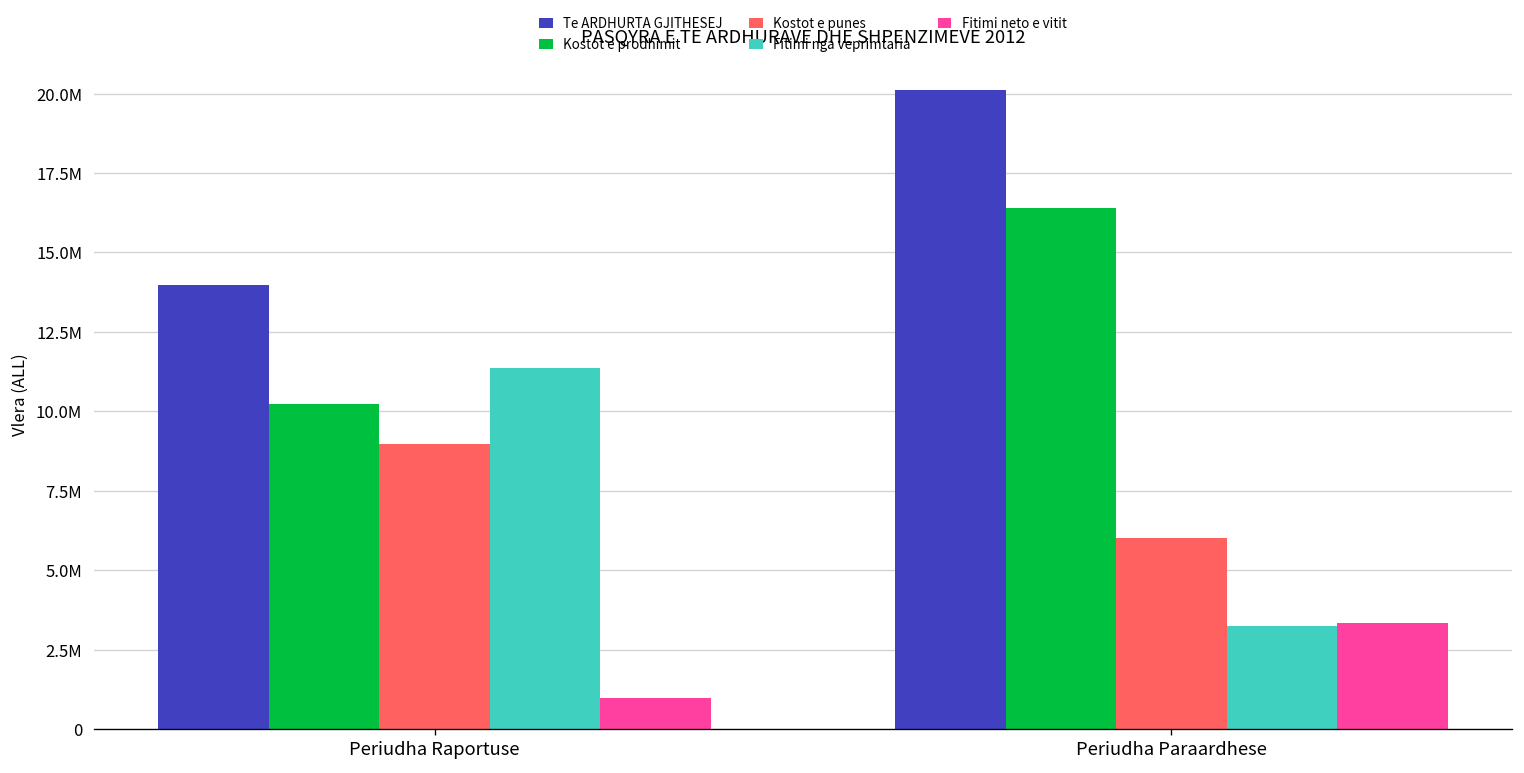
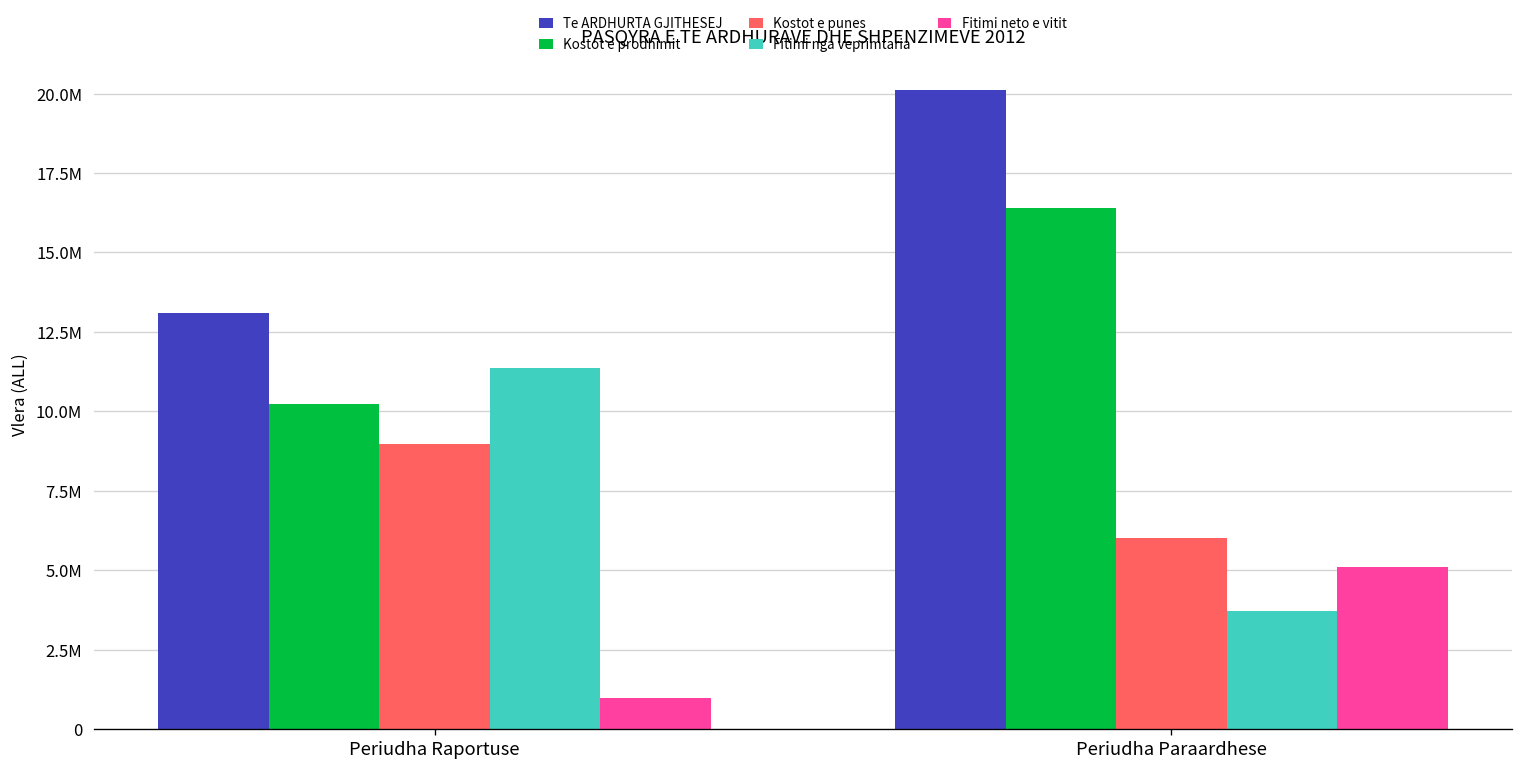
Te ARDHURTA GJITHESEJ, Periudha Raportuse: 14000000 -> 13100000
Fitimi nga veprimtaria, Periudha Paraardhese: 3200000 -> 3700000
Fitimi neto e vitit, Periudha Paraardhese: 3300000 -> 5100000
